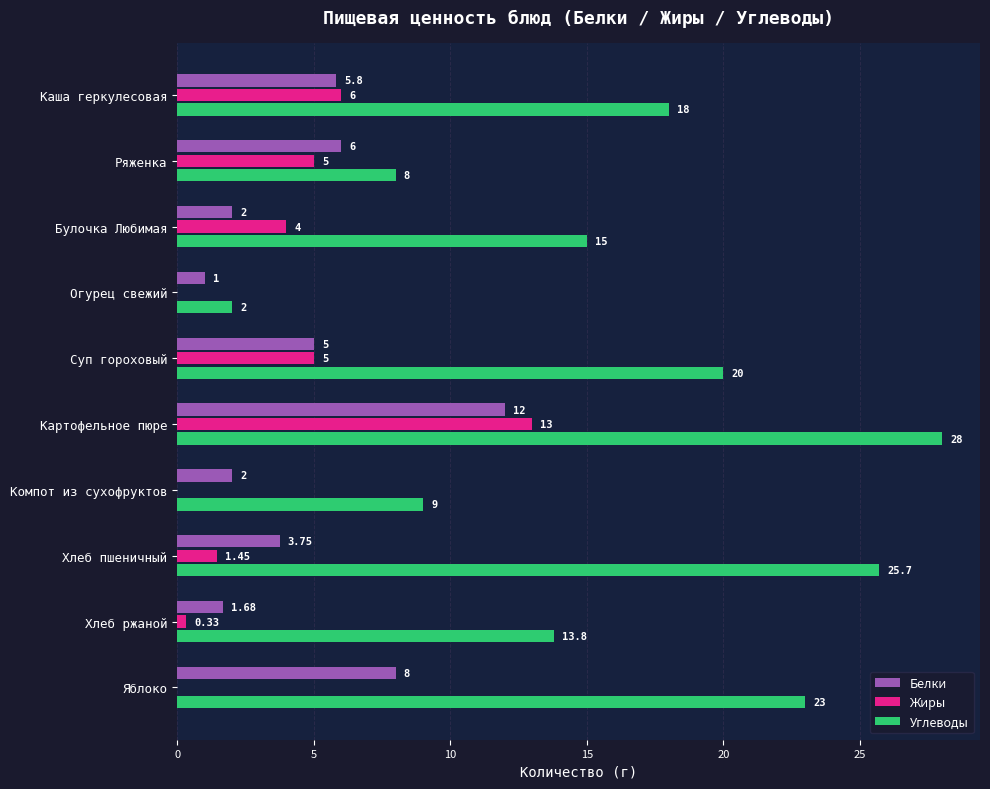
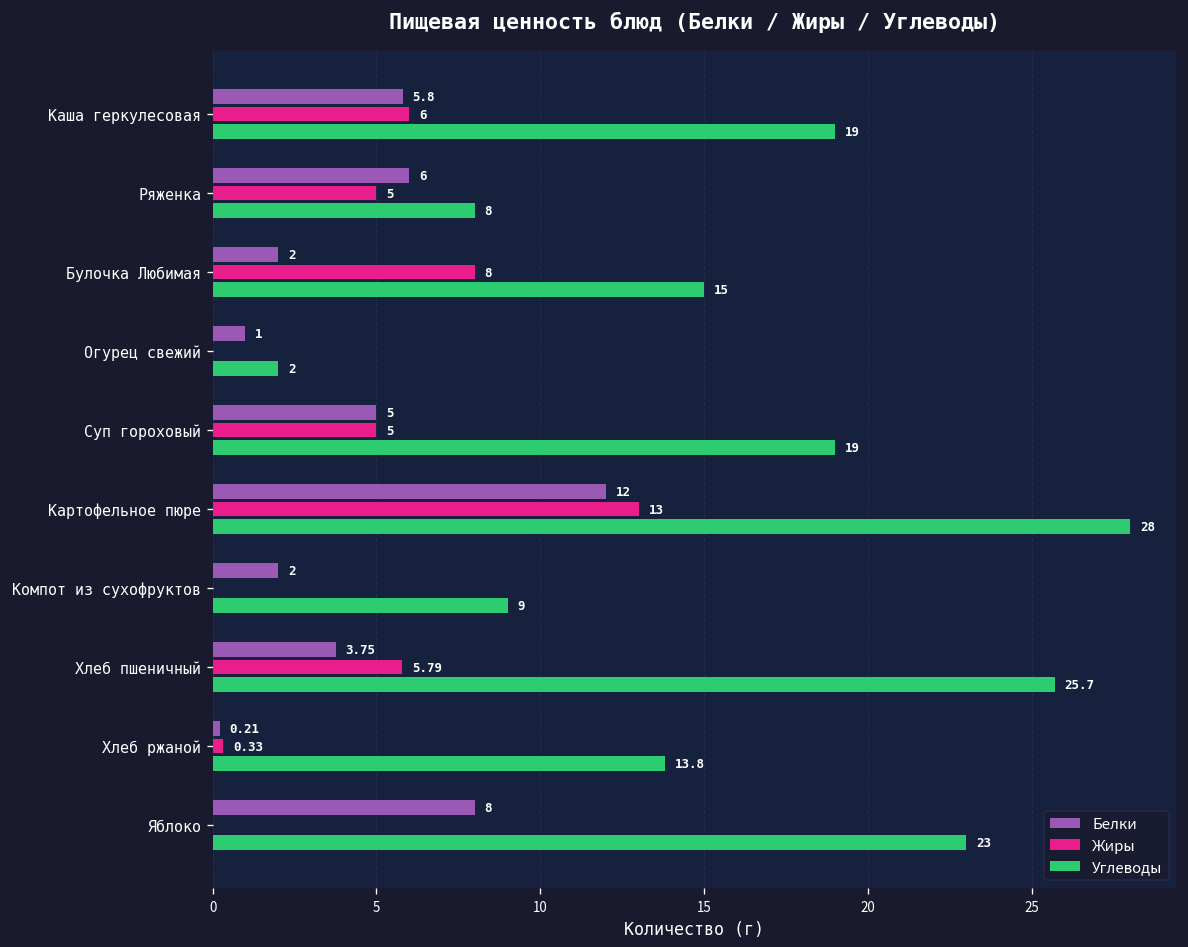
Углеводы, Каша геркулесовая: 18 -> 19
Жиры, Булочка Любимая: 4 -> 8
Углеводы, Суп гороховый: 20 -> 19
Жиры, Хлеб пшеничный: 1.45 -> 5.79
Белки, Хлеб ржаной: 1.68 -> 0.21
